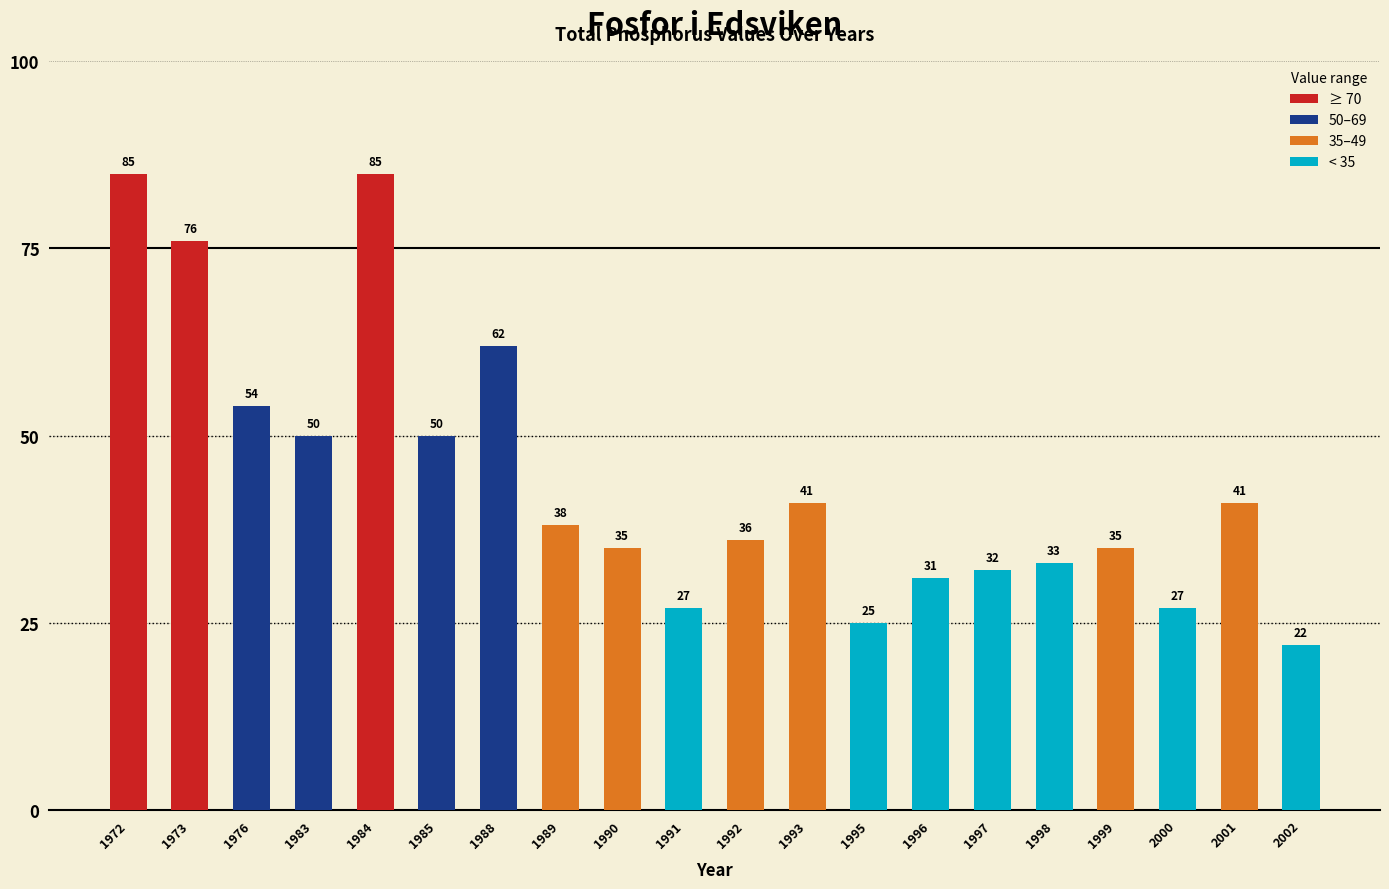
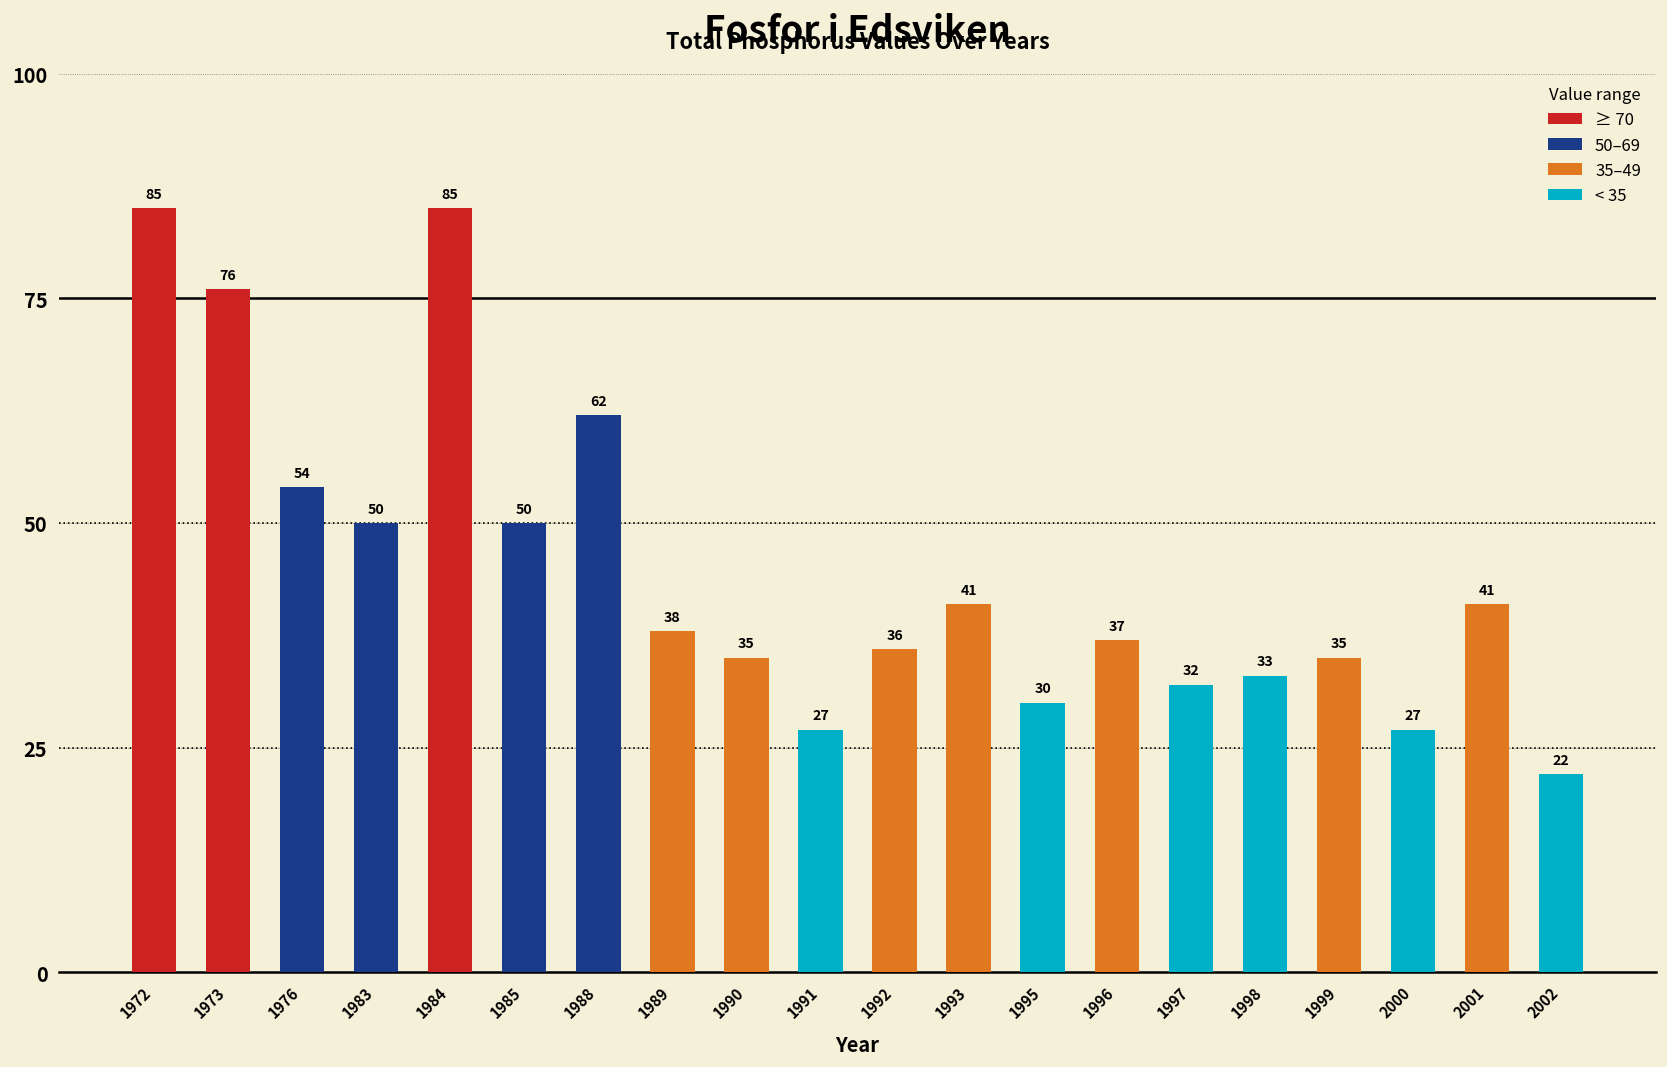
1995: 25 -> 30
1996: 31 -> 37
